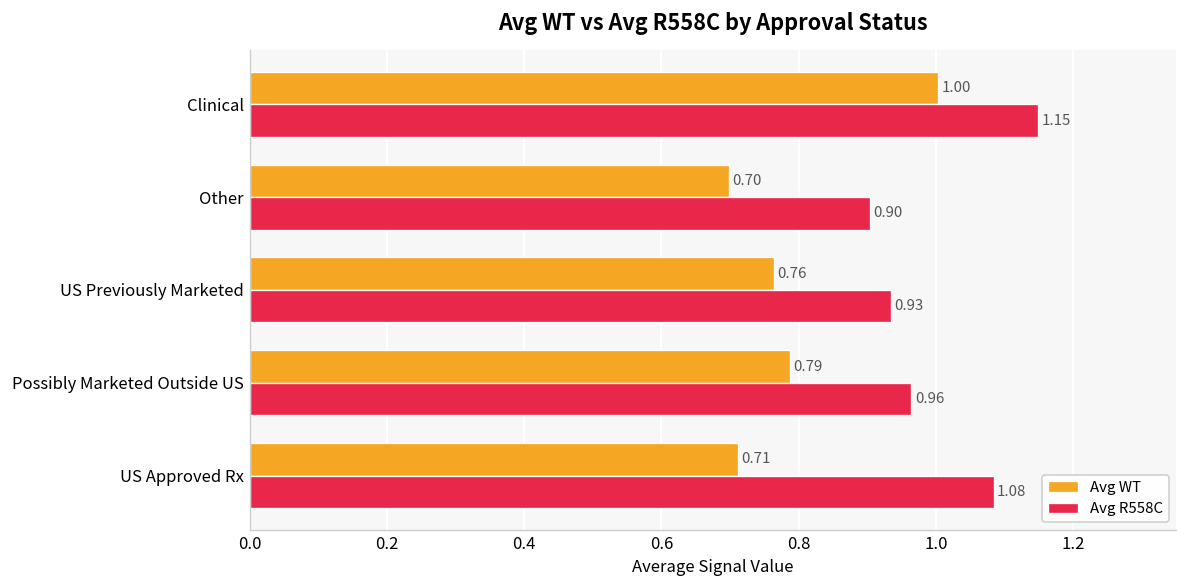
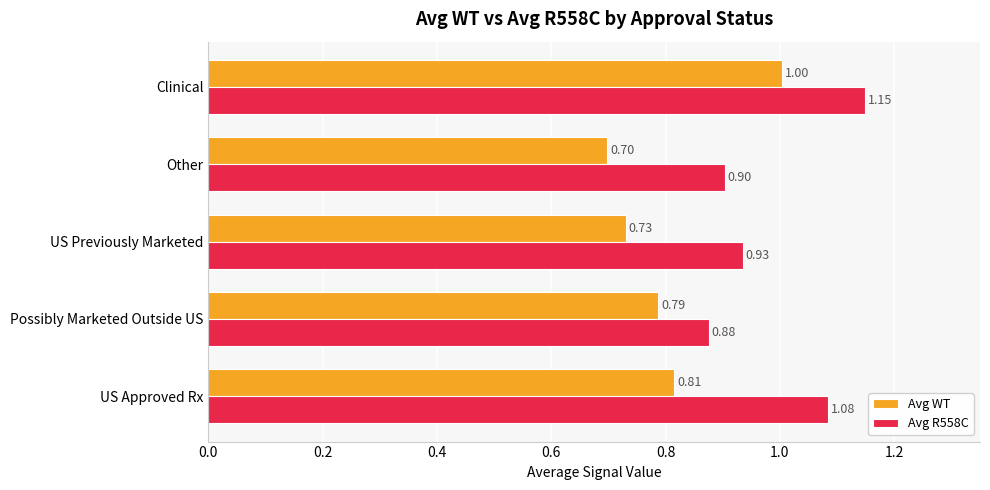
Avg WT, US Previously Marketed: 0.76 -> 0.73
Avg R558C, Possibly Marketed Outside US: 0.96 -> 0.88
Avg WT, US Approved Rx: 0.71 -> 0.81
